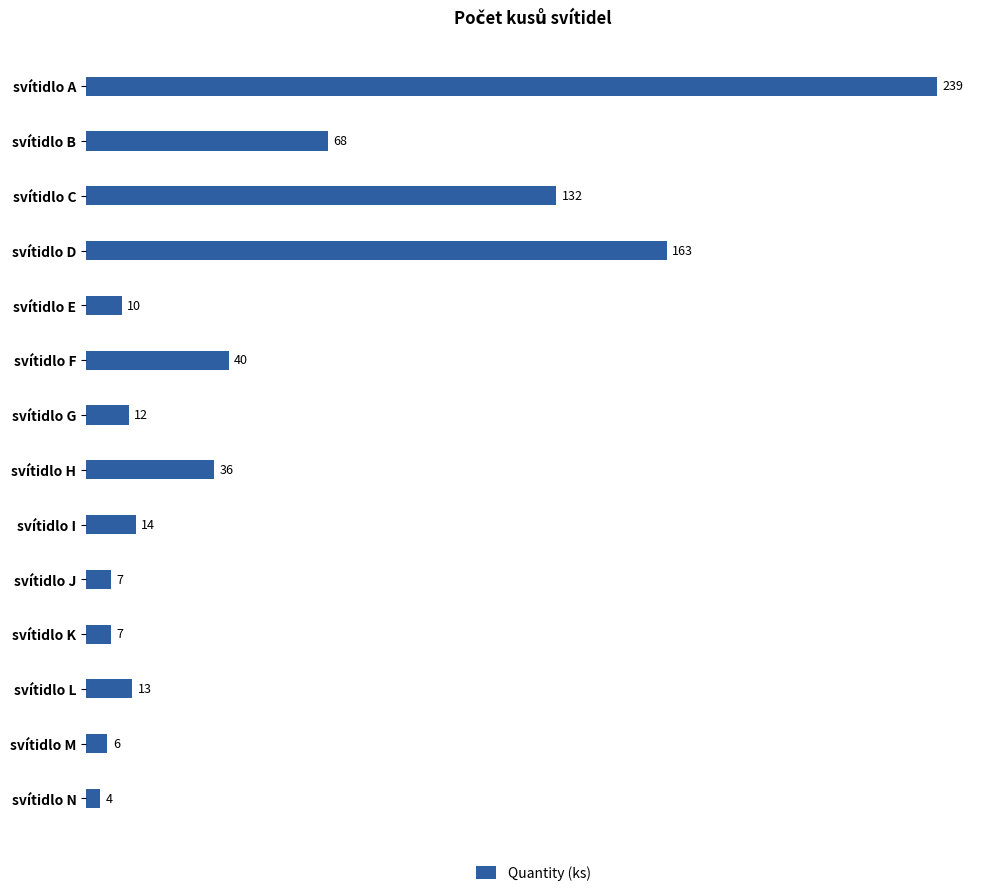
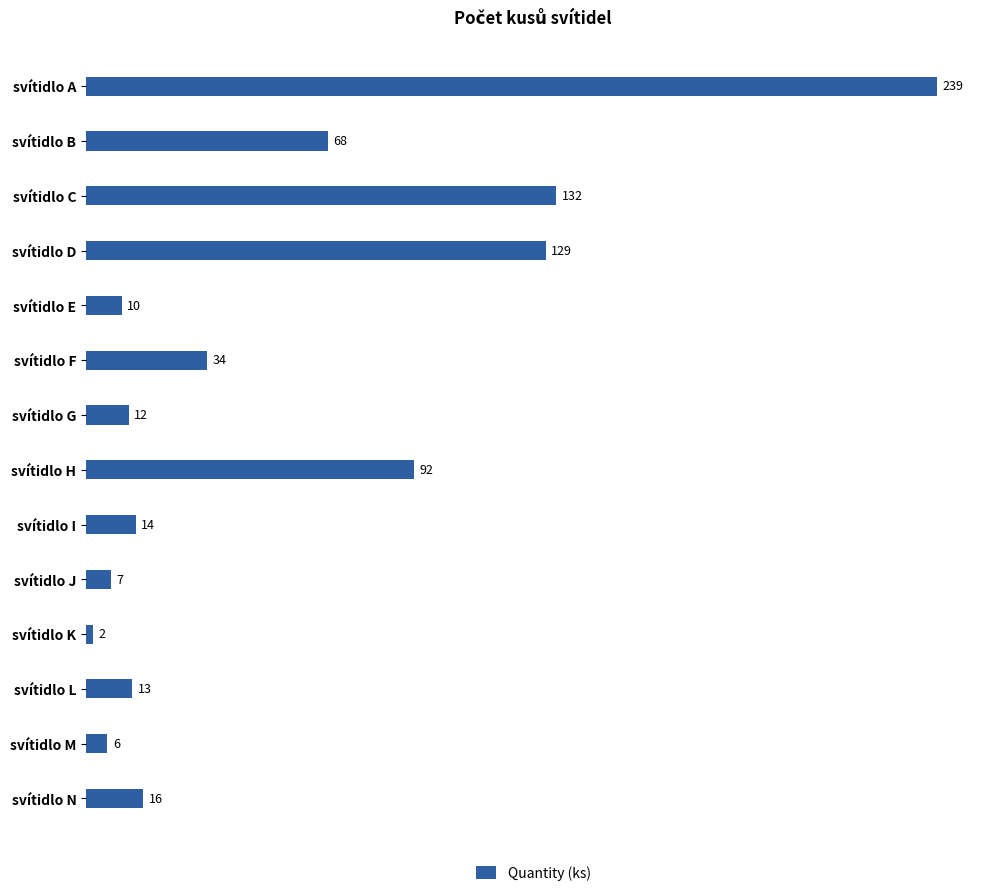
svítidlo D: 163 -> 129
svítidlo F: 40 -> 34
svítidlo H: 36 -> 92
svítidlo K: 7 -> 2
svítidlo N: 4 -> 16
